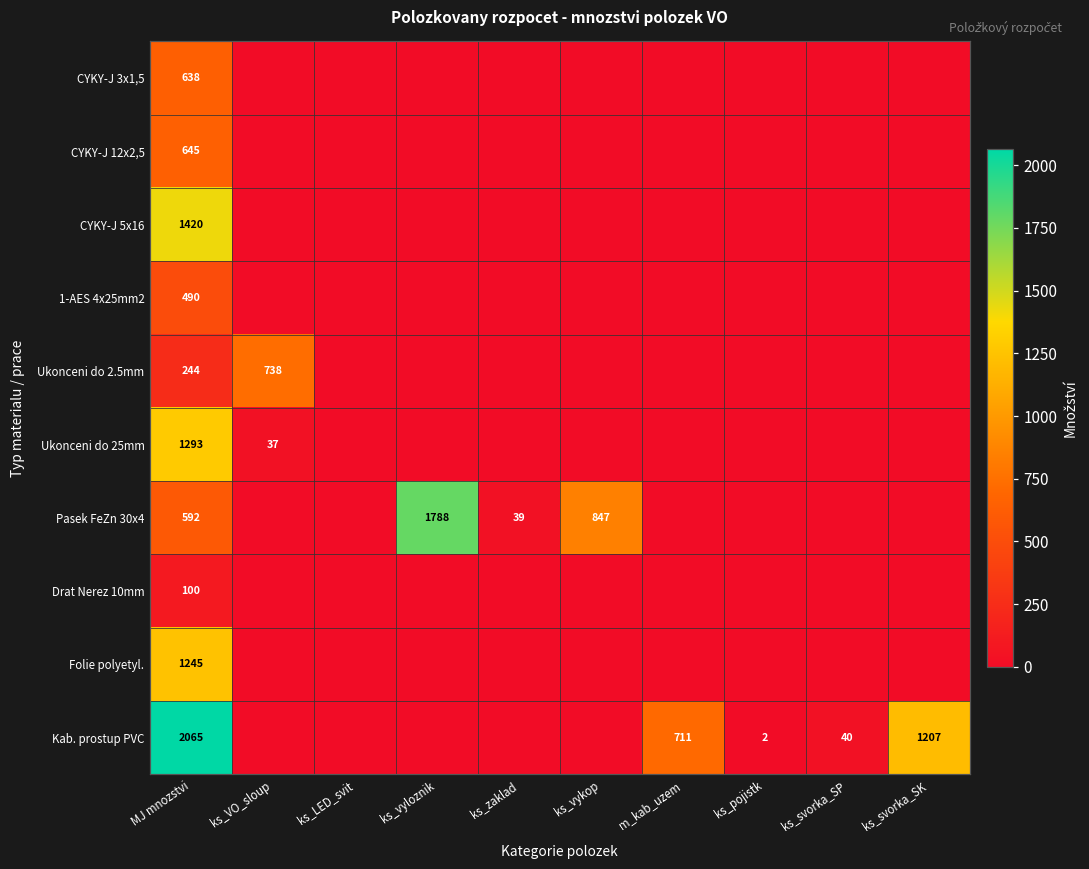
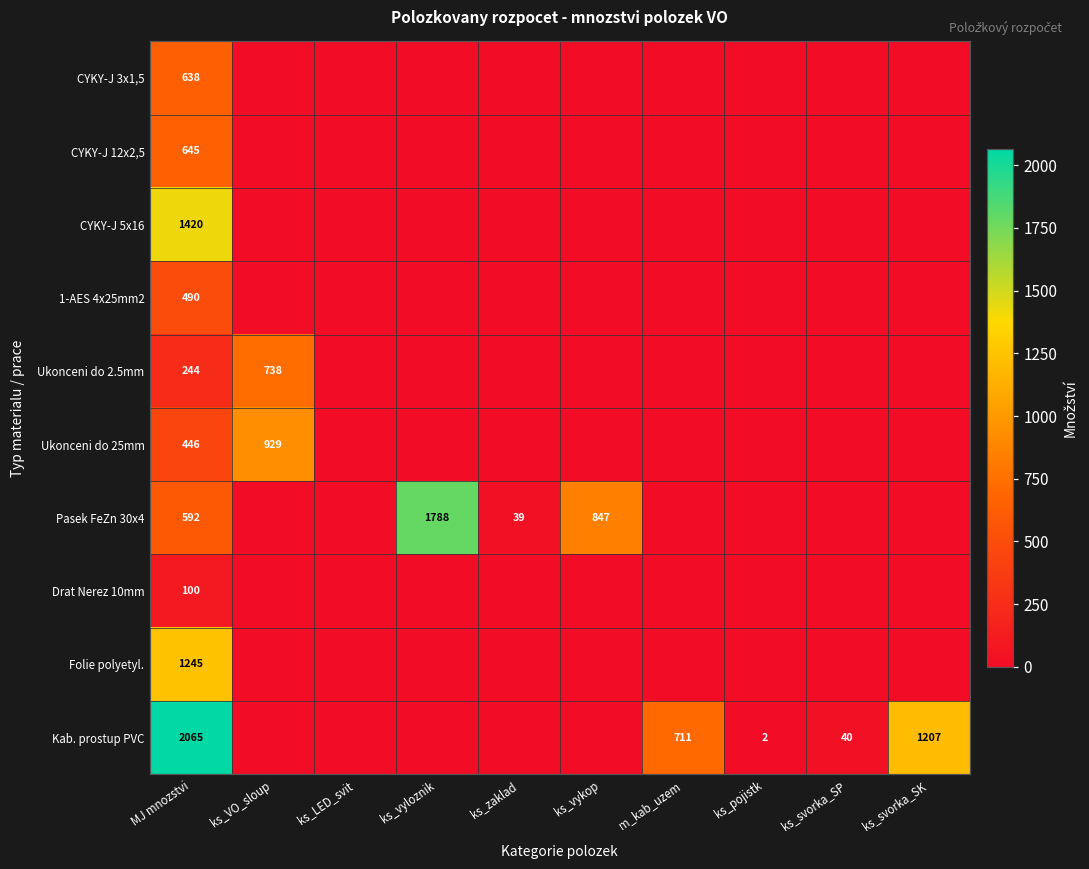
Ukonceni do 25mm, MJ mnozstvi: 1293 -> 446
Ukonceni do 25mm, ks_VO_sloup: 37 -> 929
